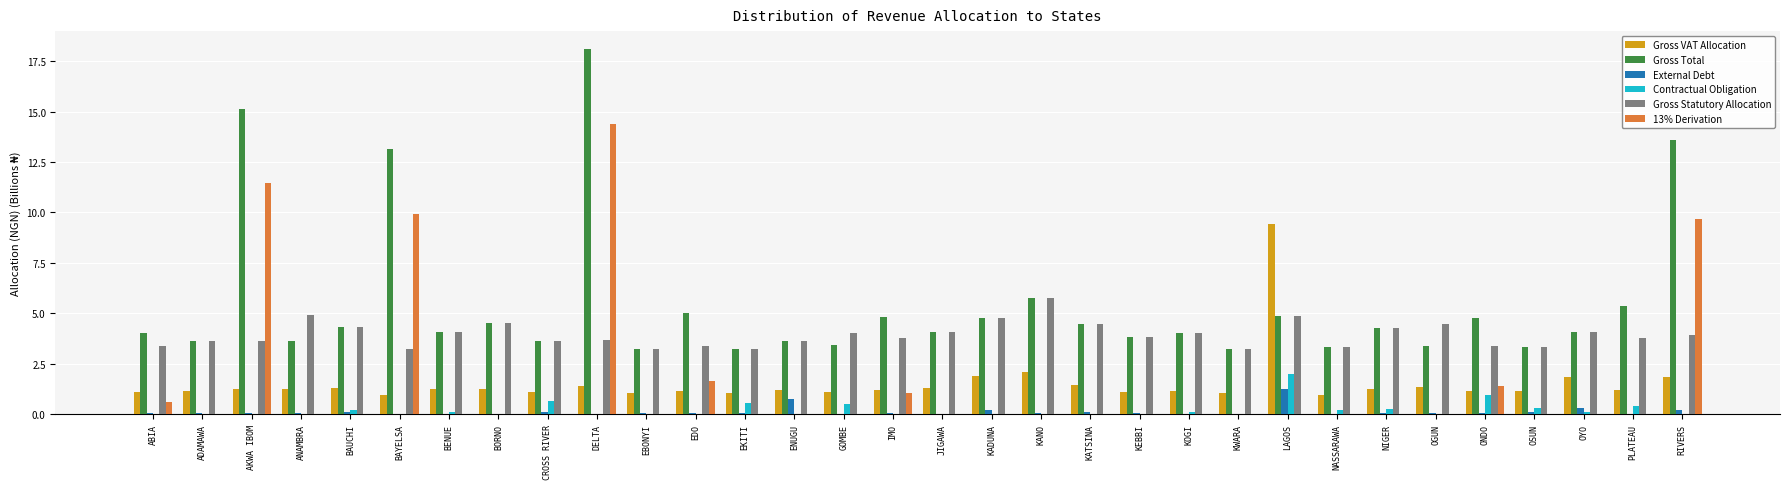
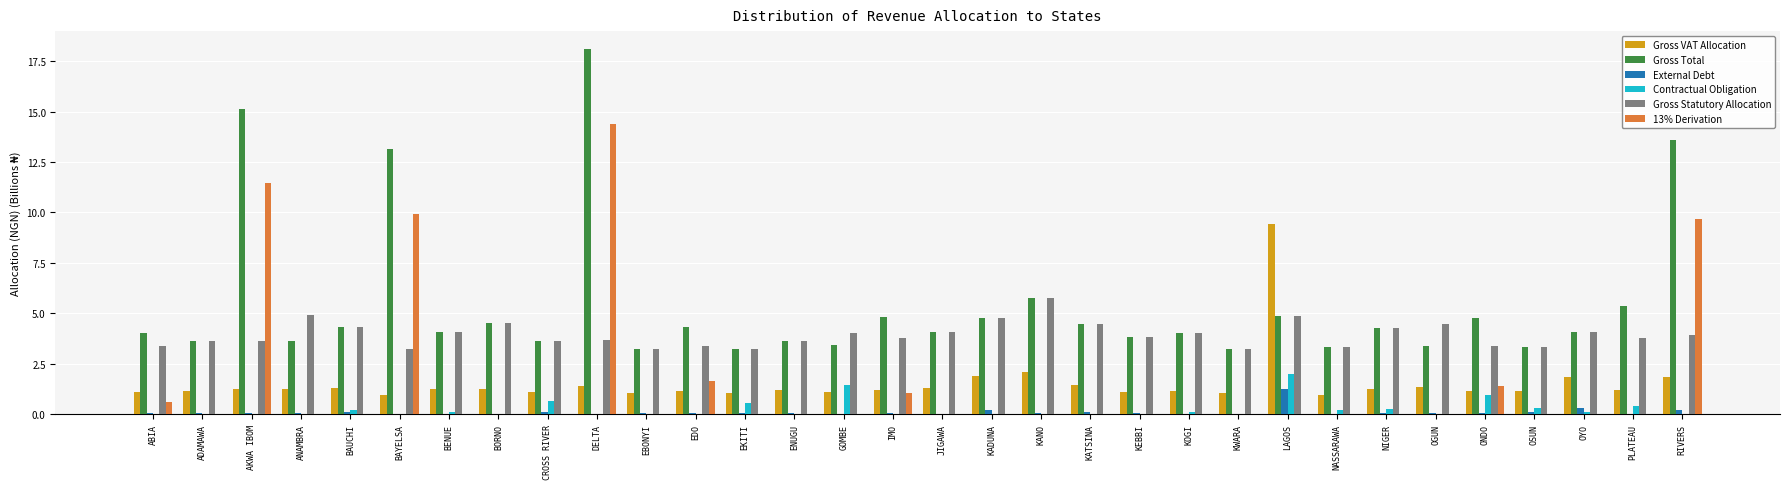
Gross Total, EDO: 5.0 -> 4.3
External Debt, ENUGU: 0.7 -> 0.1
Contractual Obligation, GOMBE: 0.5 -> 1.4
